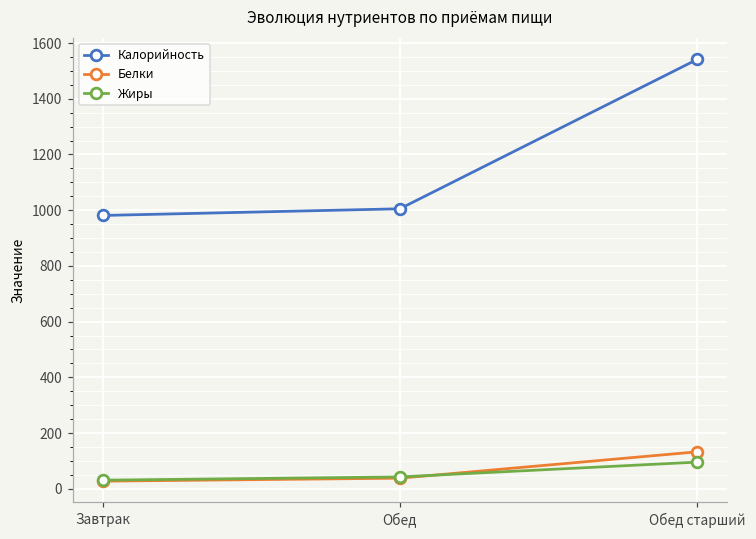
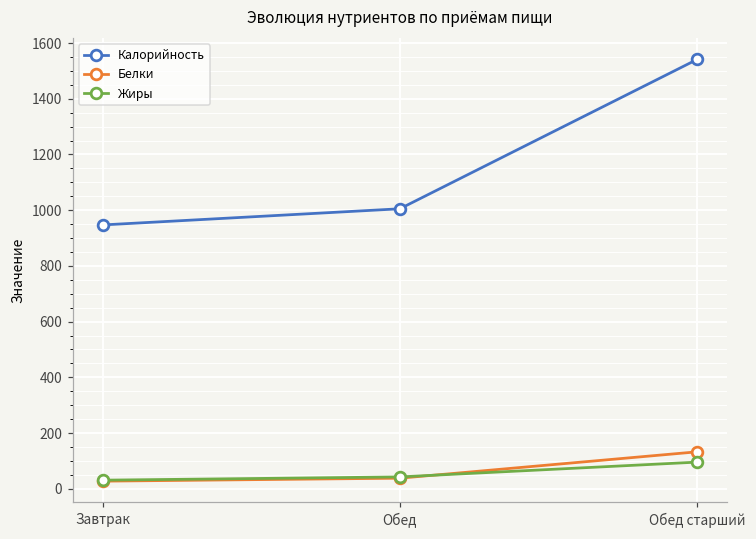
Калорийность, Завтрак: 980 -> 950
